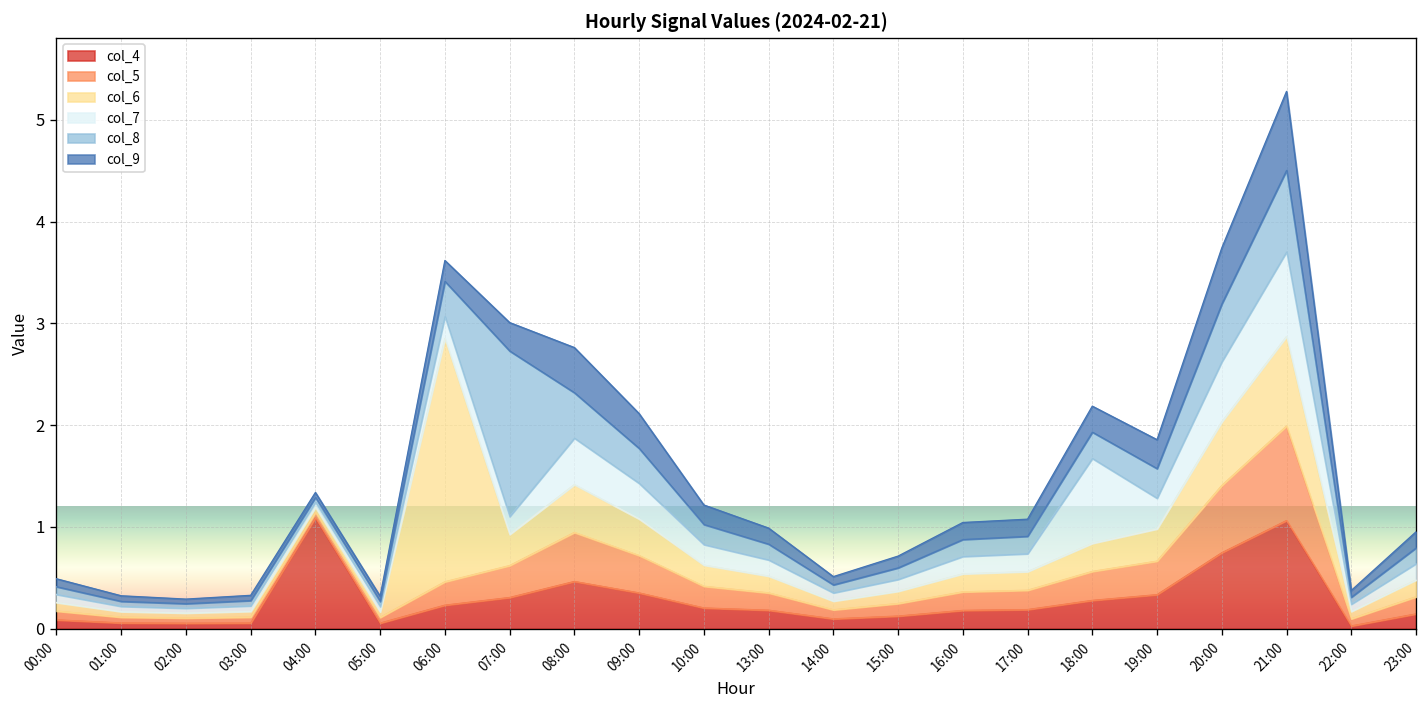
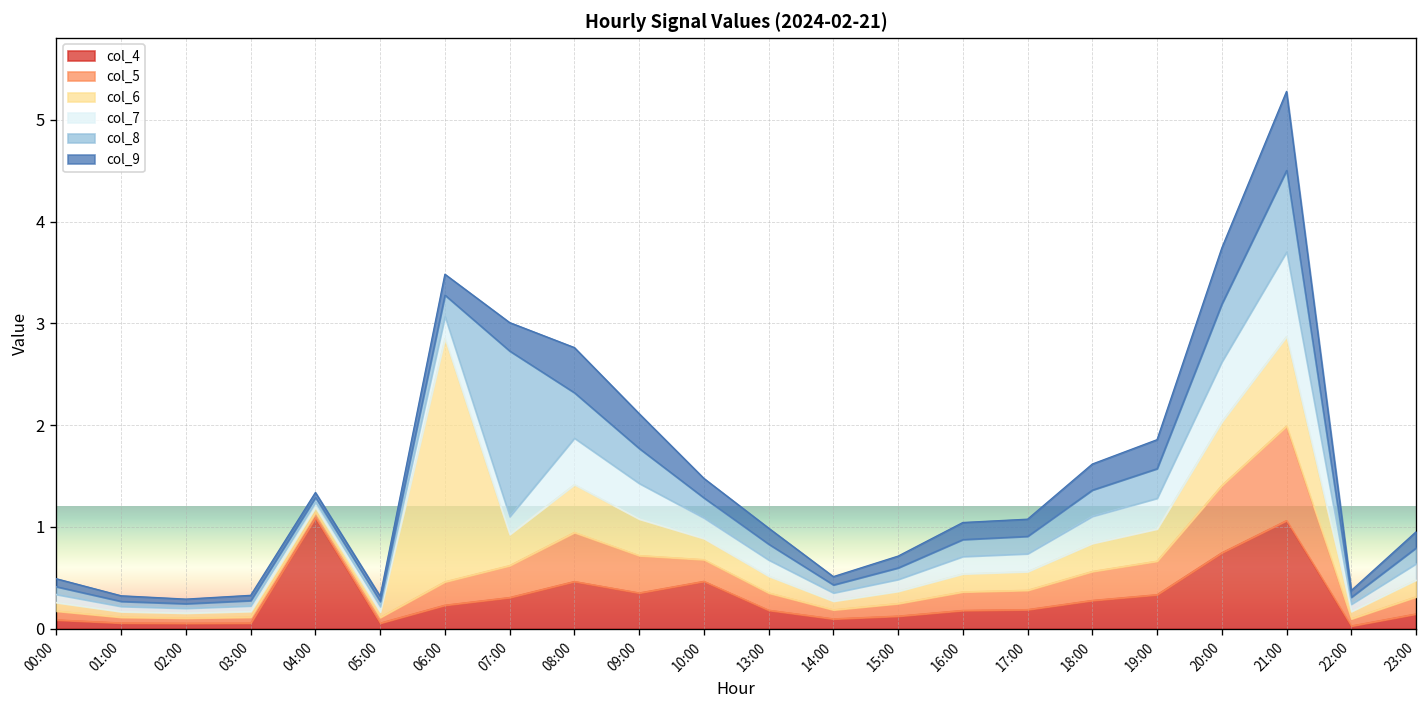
col_8, 06:00: 0.3 -> 0.2
col_4, 10:00: 0.2 -> 0.5
col_7, 18:00: 0.8 -> 0.3
